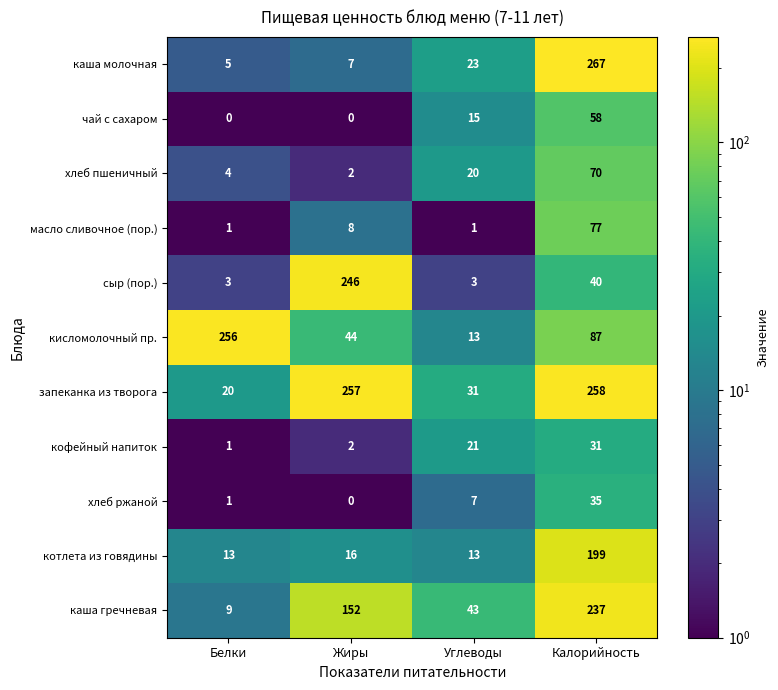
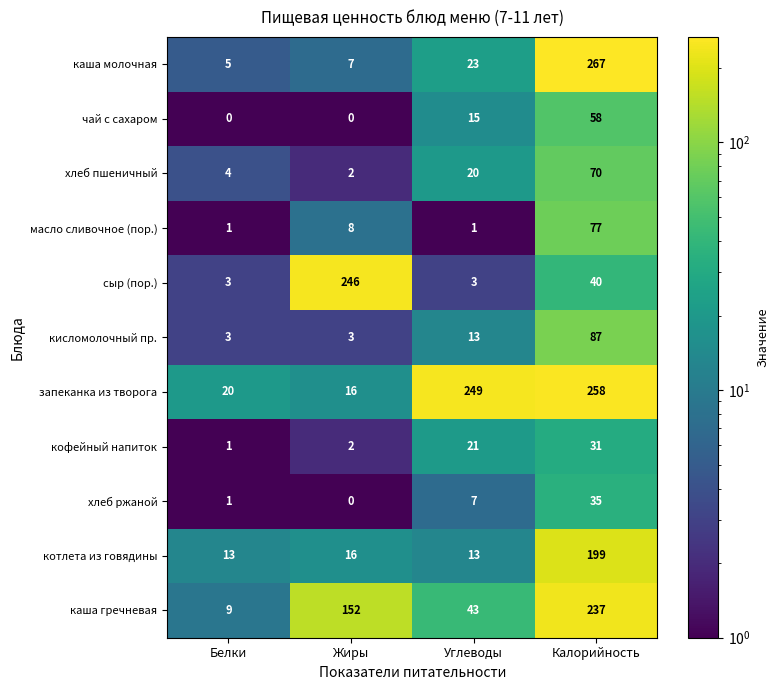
кисломолочный пр., Белки: 256 -> 3
кисломолочный пр., Жиры: 44 -> 3
запеканка из творога, Жиры: 257 -> 16
запеканка из творога, Углеводы: 31 -> 249
